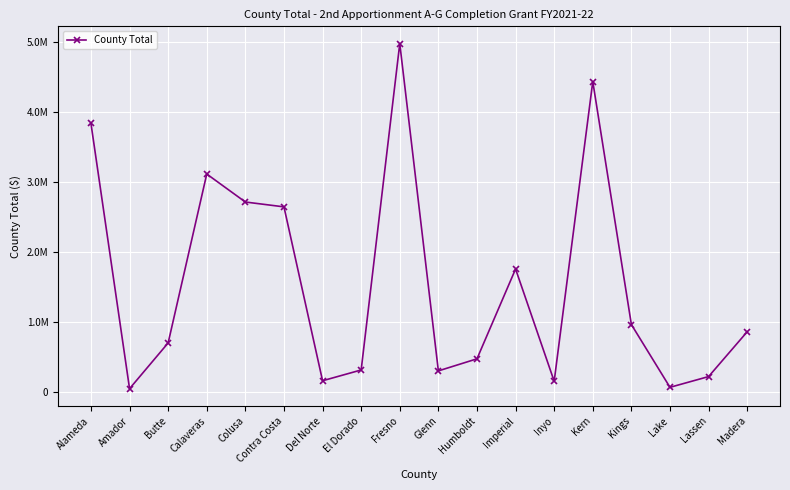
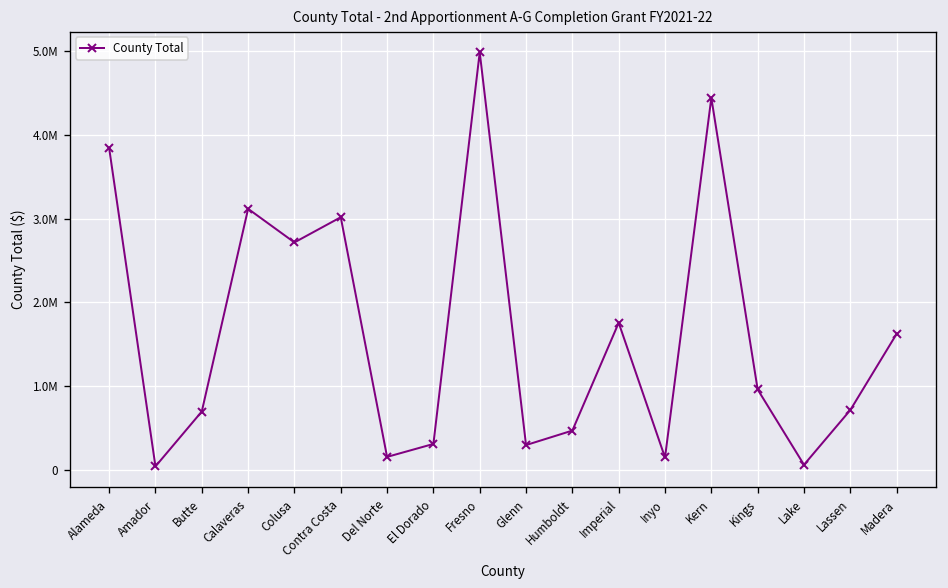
Contra Costa: 2600000 -> 3000000
Lassen: 200000 -> 700000
Madera: 900000 -> 1600000
